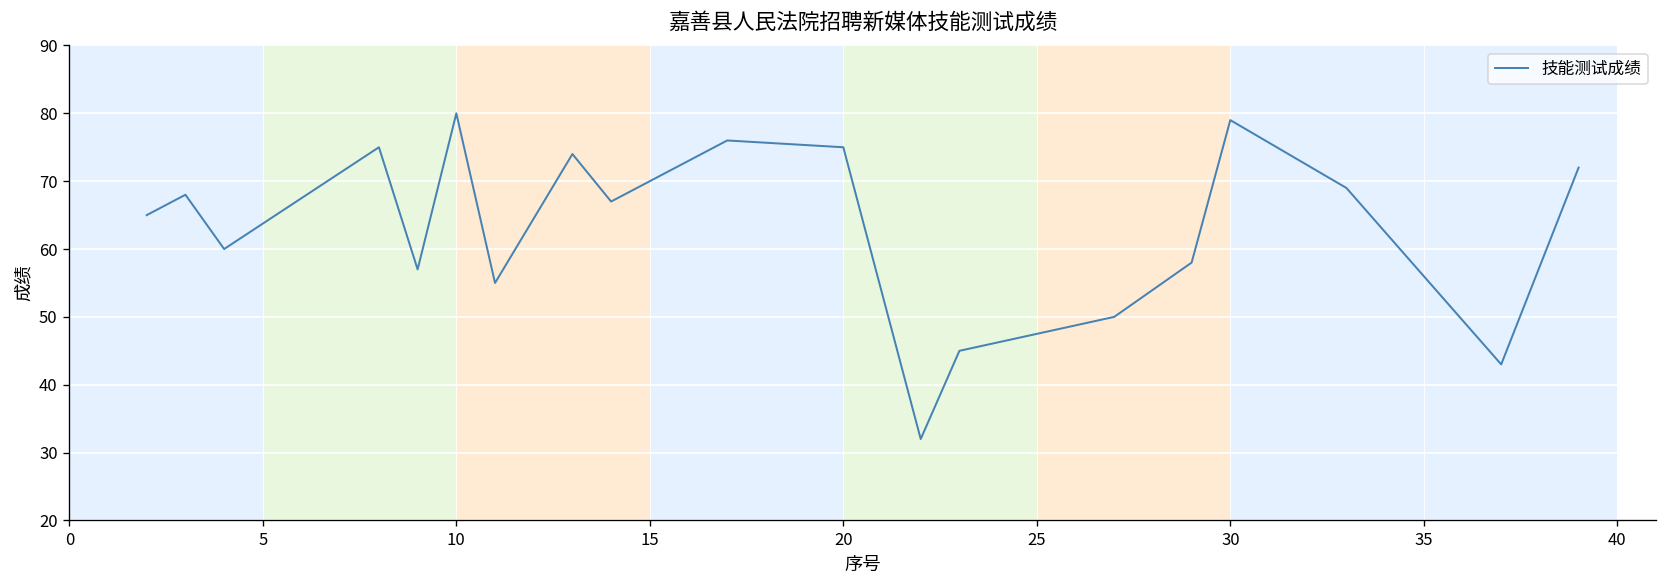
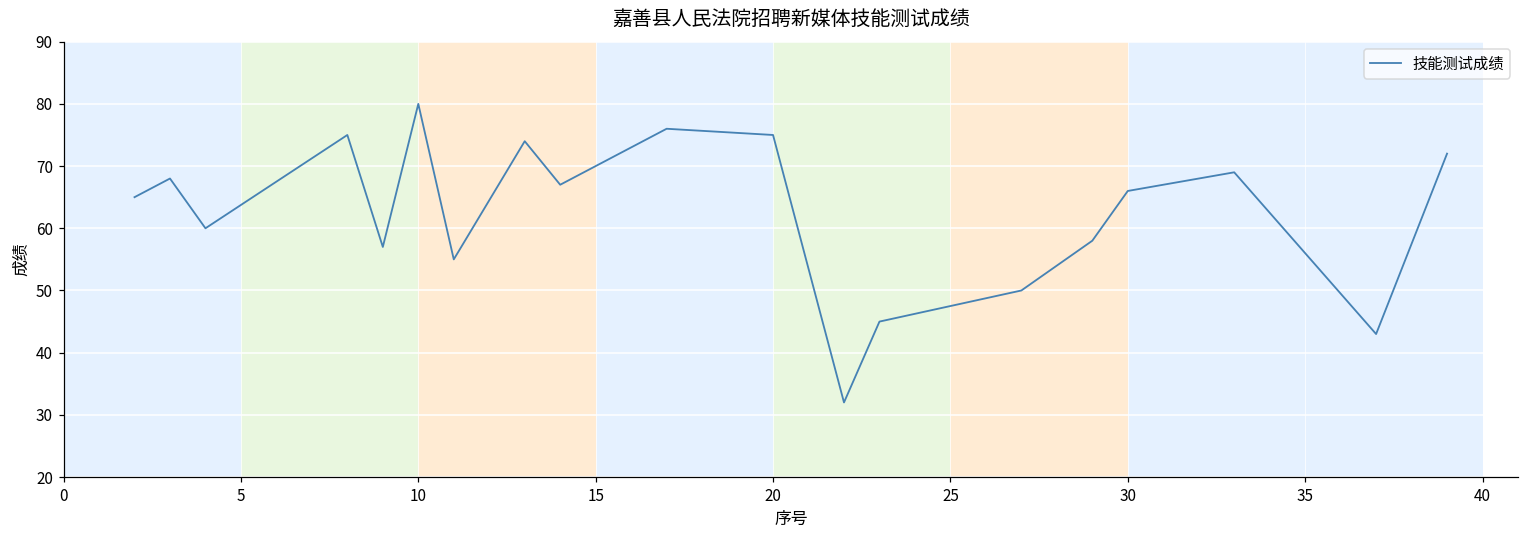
30: 79 -> 66
